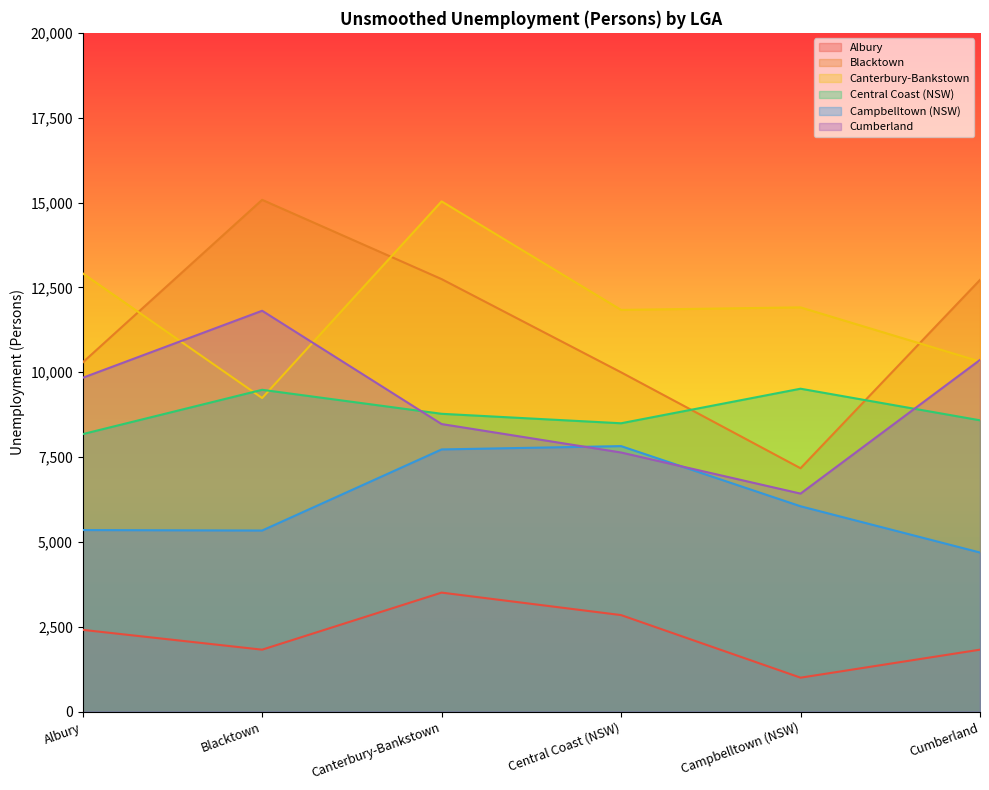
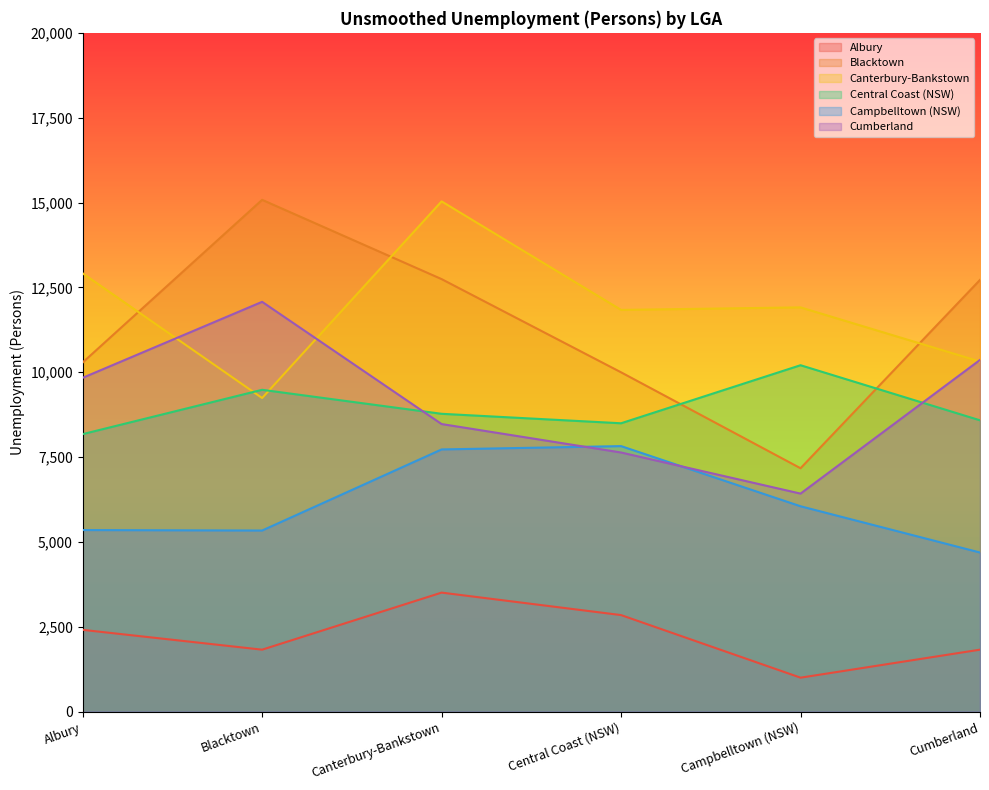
Cumberland, Blacktown: 11,800 -> 12,100
Central Coast (NSW), Campbelltown (NSW): 9,500 -> 10,200
